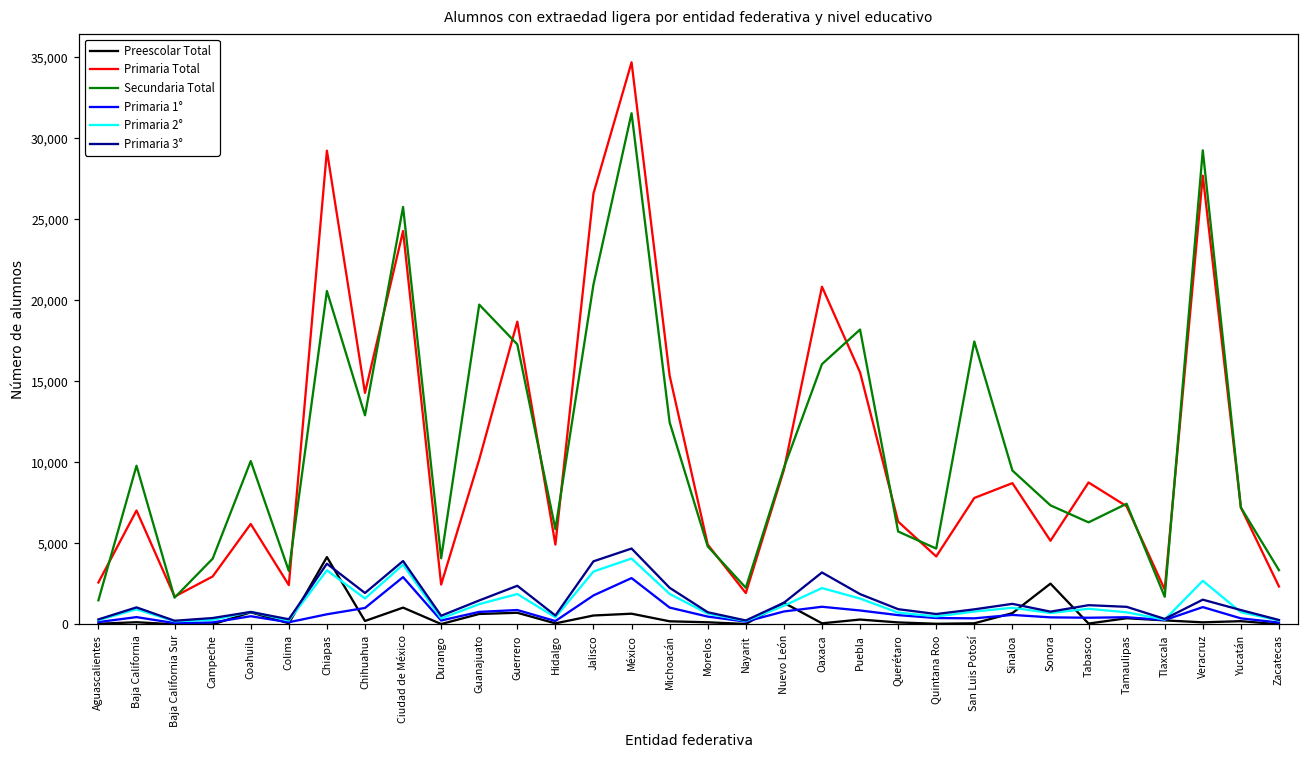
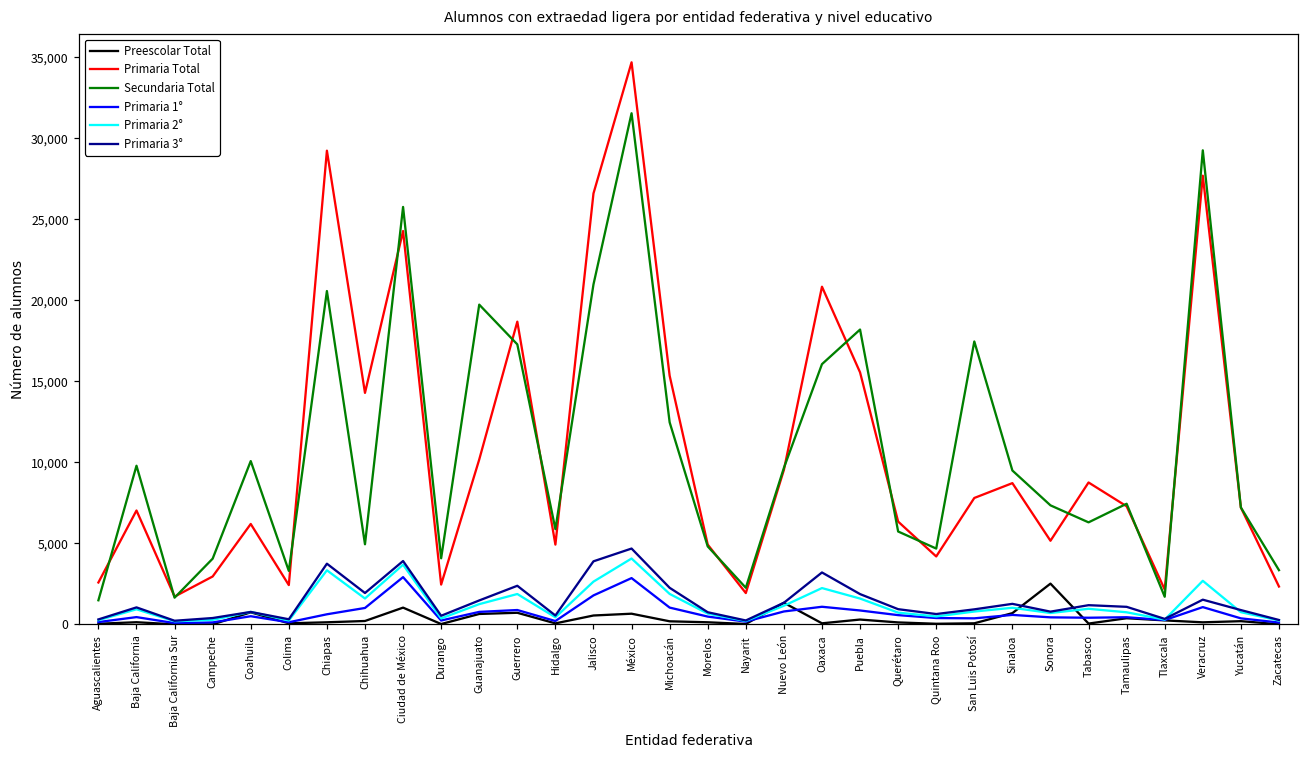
Preescolar Total, Chiapas: 4,200 -> 100
Secundaria Total, Chihuahua: 12,900 -> 5,000
Primaria 2°, Jalisco: 3,300 -> 2,600
